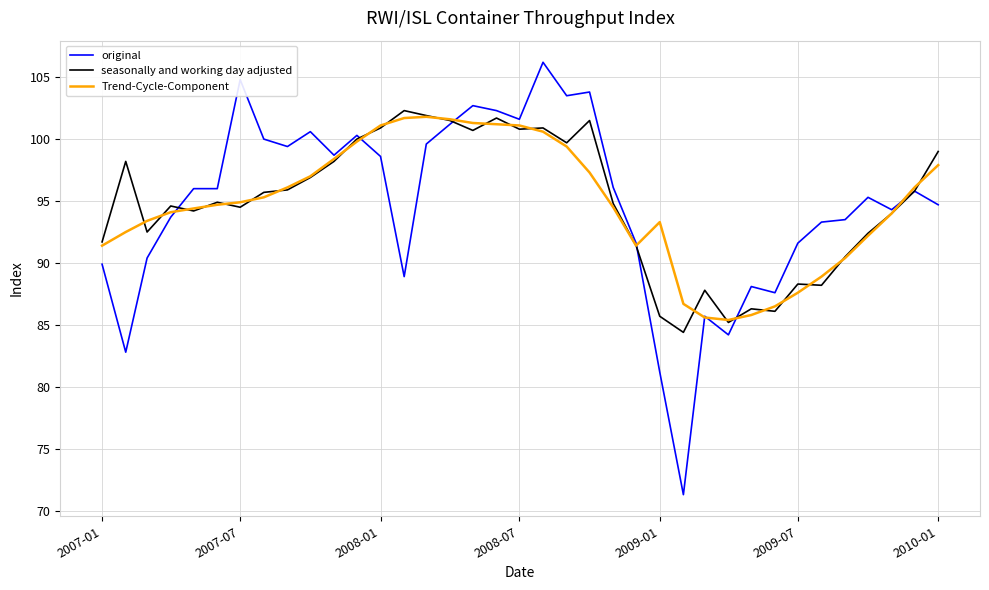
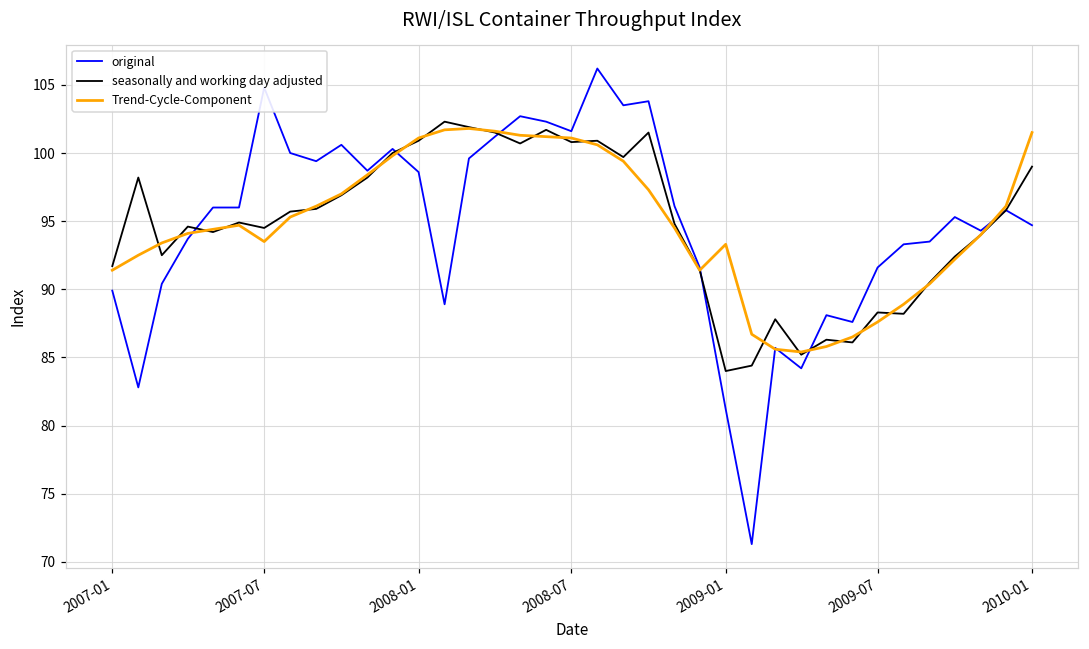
Trend-Cycle-Component, 2007-07: 94.9 -> 93.5
seasonally and working day adjusted, 2009-01: 85.7 -> 84.0
Trend-Cycle-Component, 2010-01: 97.9 -> 101.5
